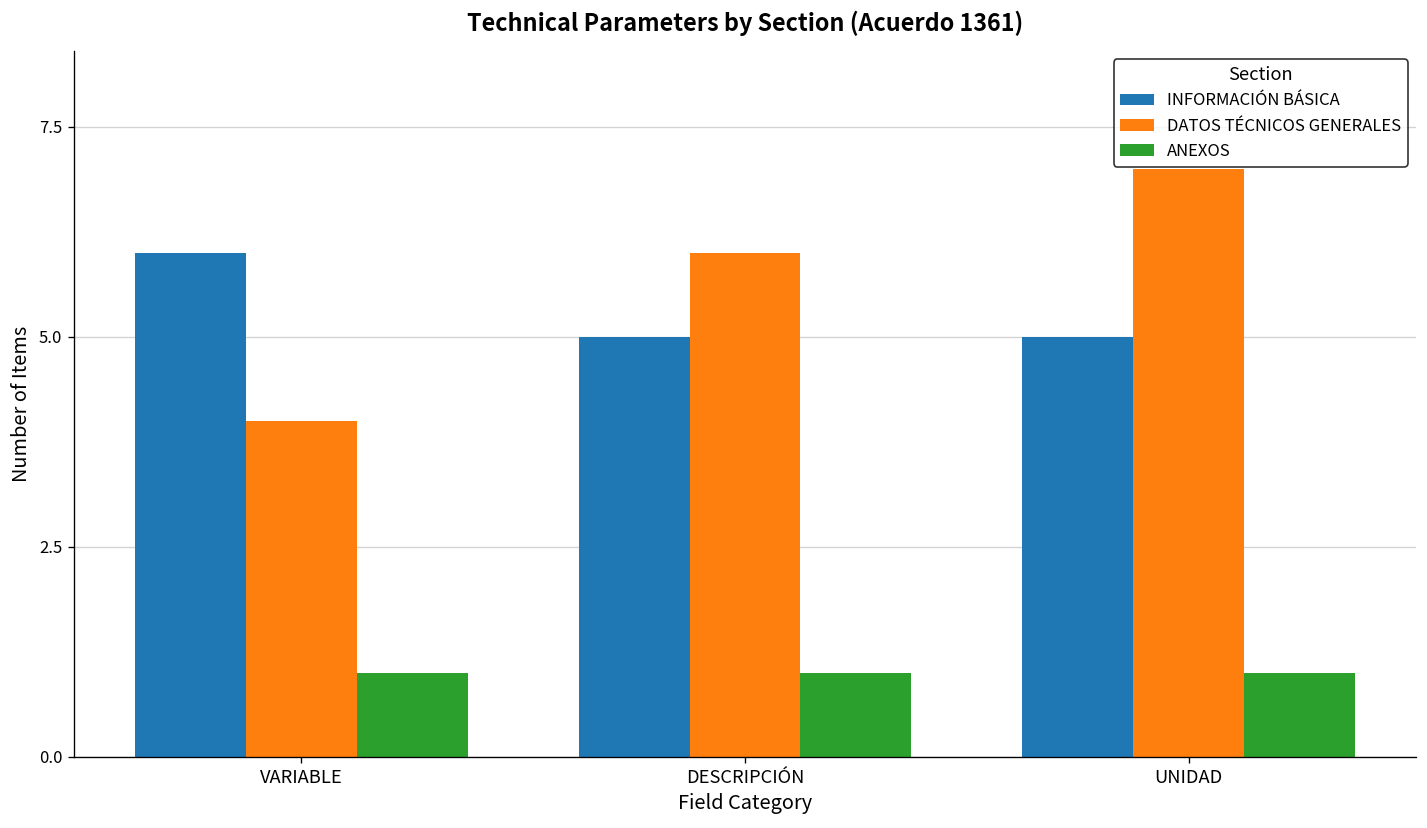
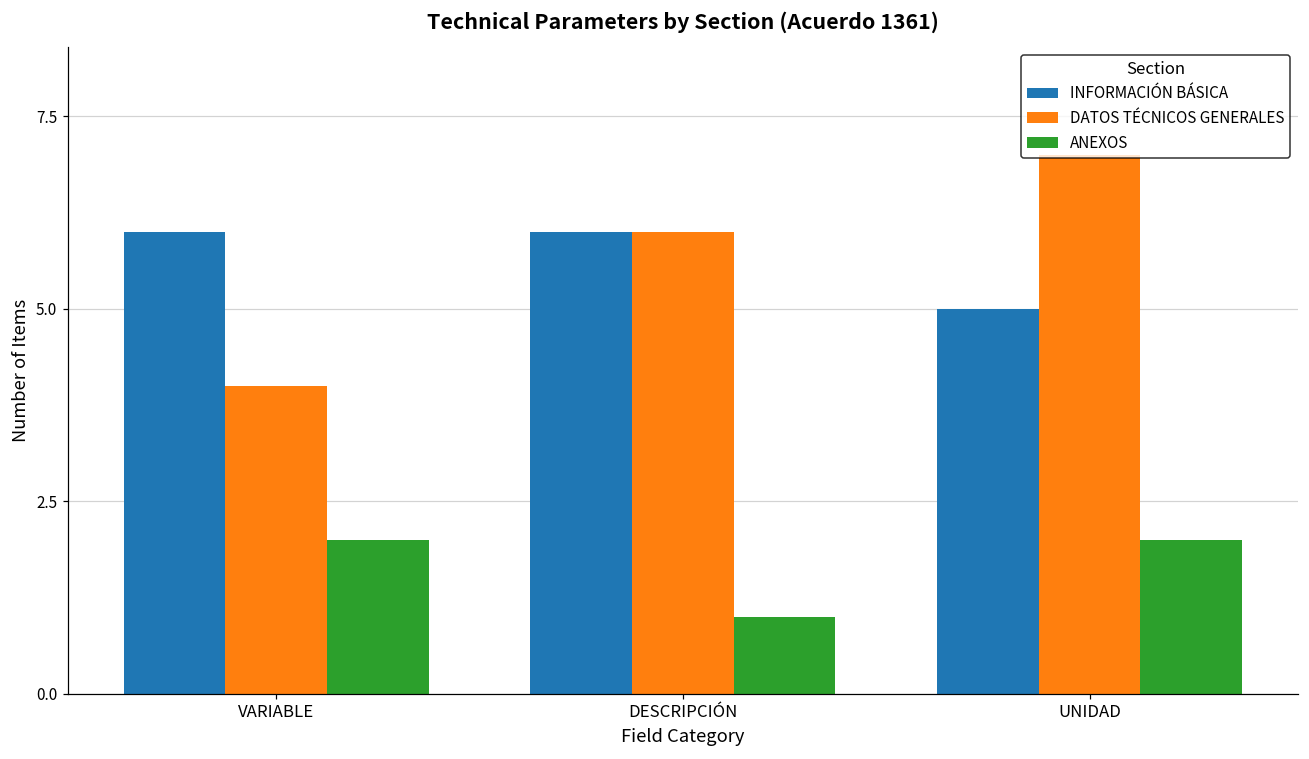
ANEXOS, VARIABLE: 1 -> 2
INFORMACIÓN BÁSICA, DESCRIPCIÓN: 5 -> 6
ANEXOS, UNIDAD: 1 -> 2
